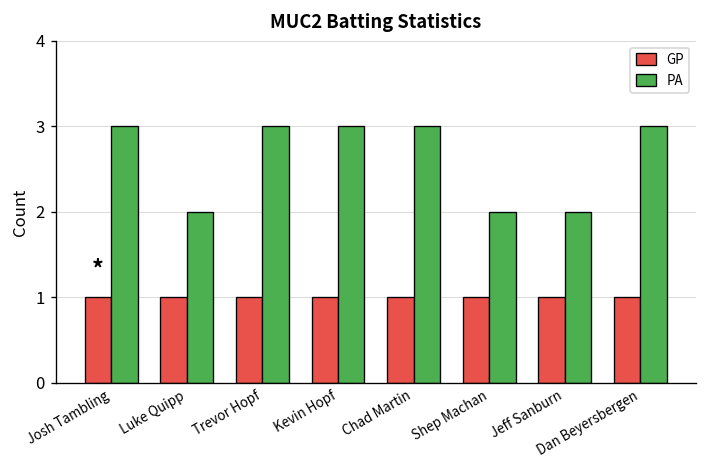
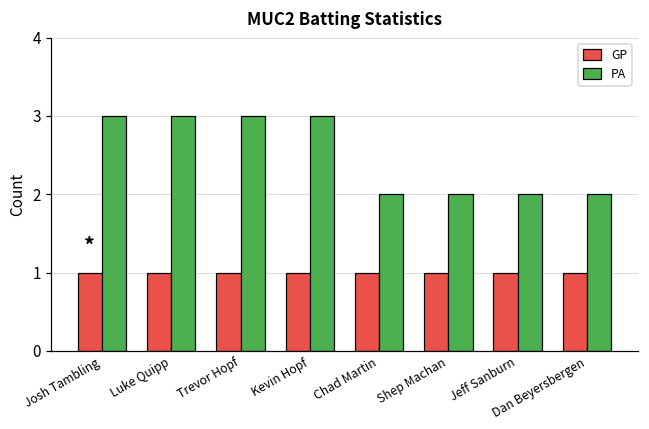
PA, Luke Quipp: 2 -> 3
PA, Chad Martin: 3 -> 2
PA, Dan Beyersbergen: 3 -> 2
